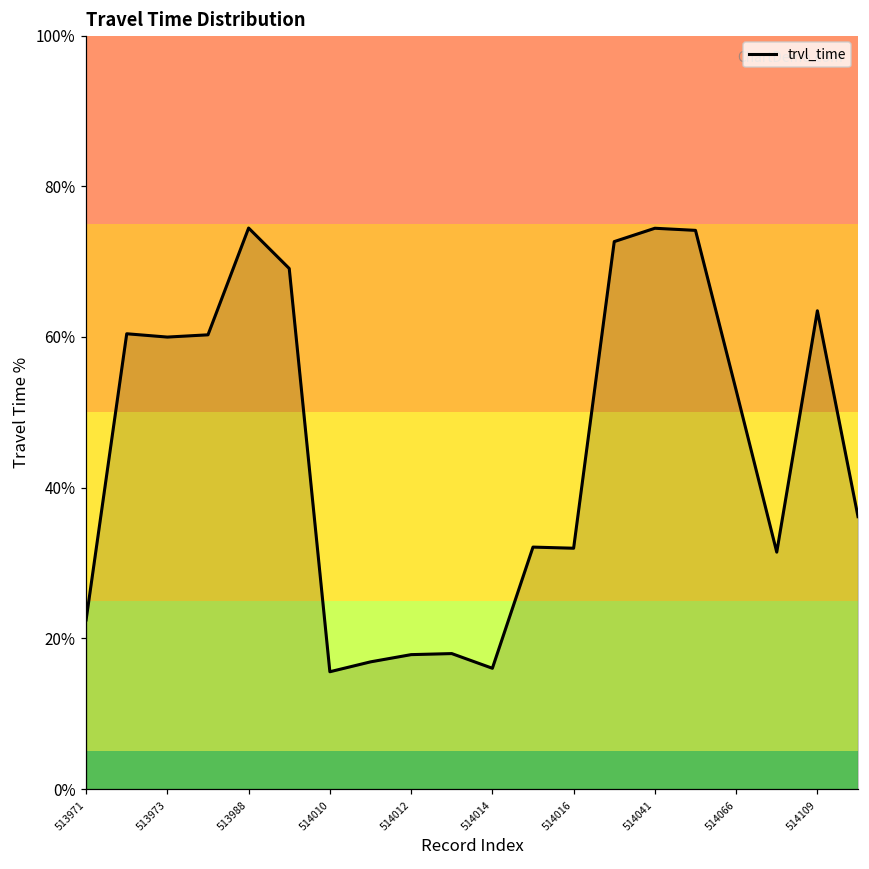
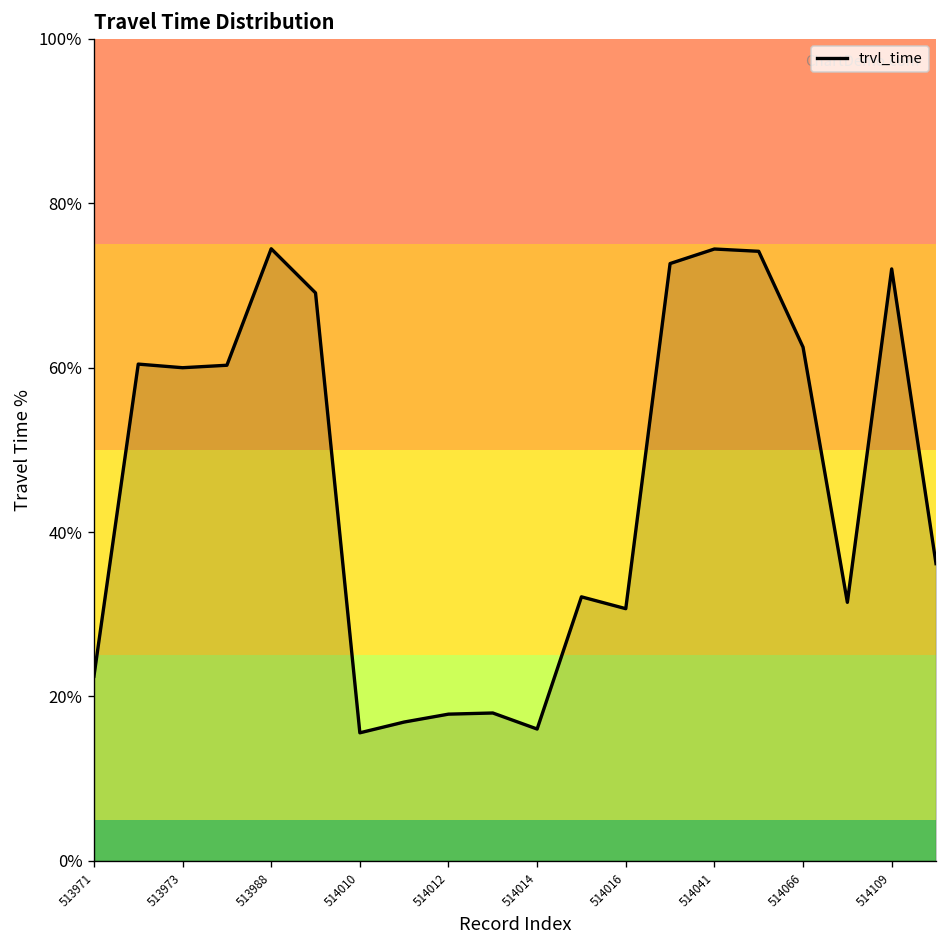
514016: 32% -> 31%
514066: 53% -> 62%
514109: 63% -> 72%
